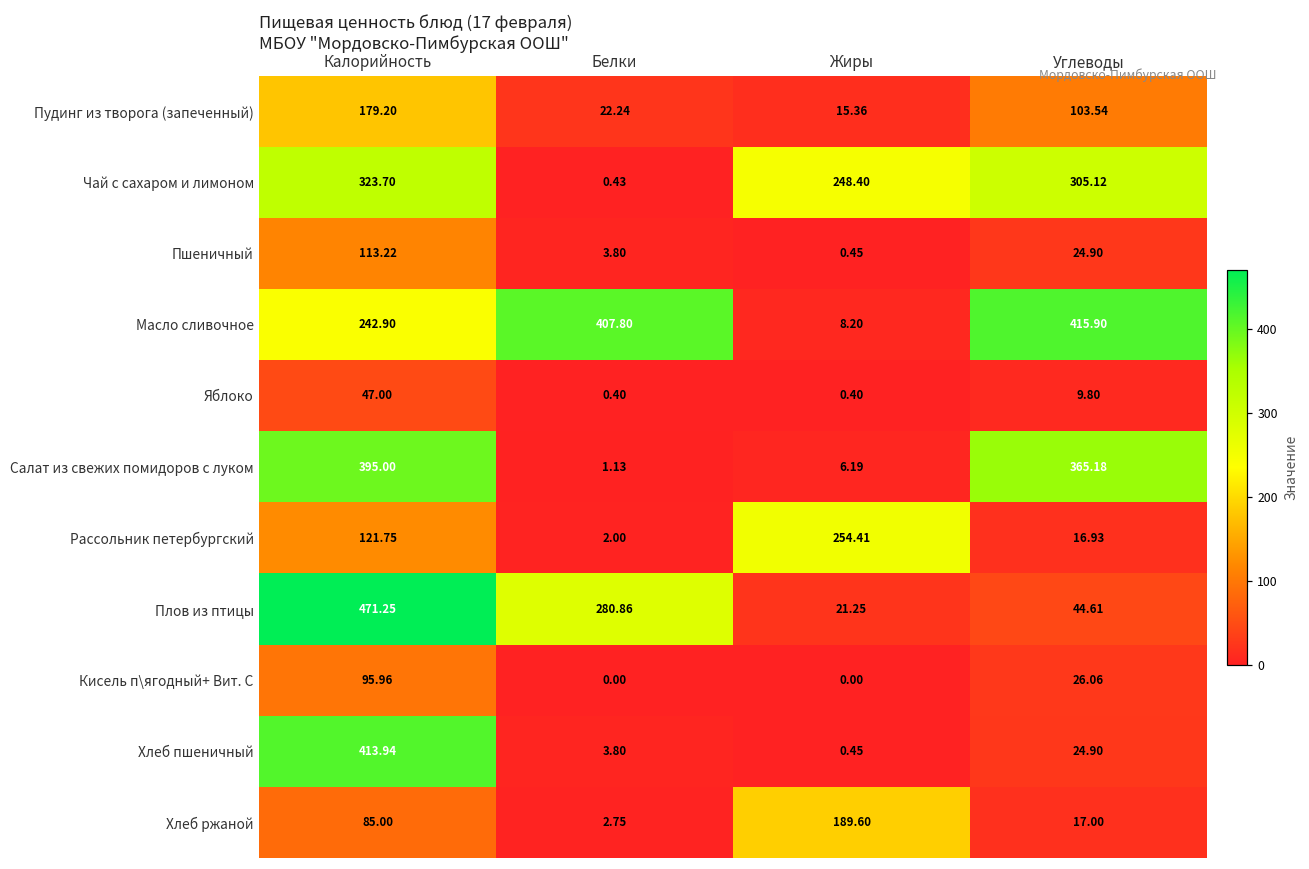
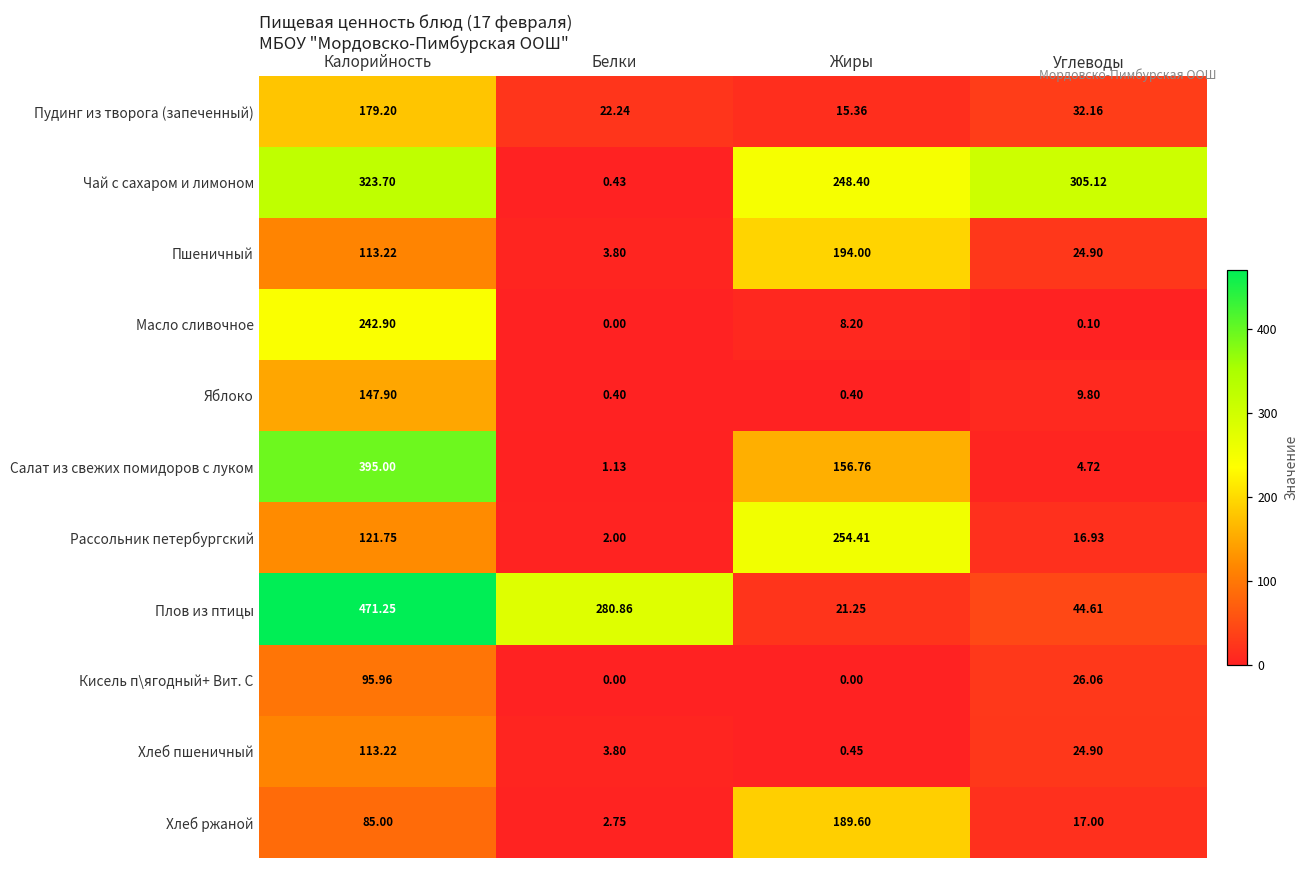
Пудинг из творога (запеченный), Углеводы: 103.54 -> 32.16
Пшеничный, Жиры: 0.45 -> 194.00
Масло сливочное, Белки: 407.80 -> 0.00
Масло сливочное, Углеводы: 415.90 -> 0.10
Яблоко, Калорийность: 47.00 -> 147.90
Салат из свежих помидоров с луком, Жиры: 6.19 -> 156.76
Салат из свежих помидоров с луком, Углеводы: 365.18 -> 4.72
Хлеб пшеничный, Калорийность: 413.94 -> 113.22
